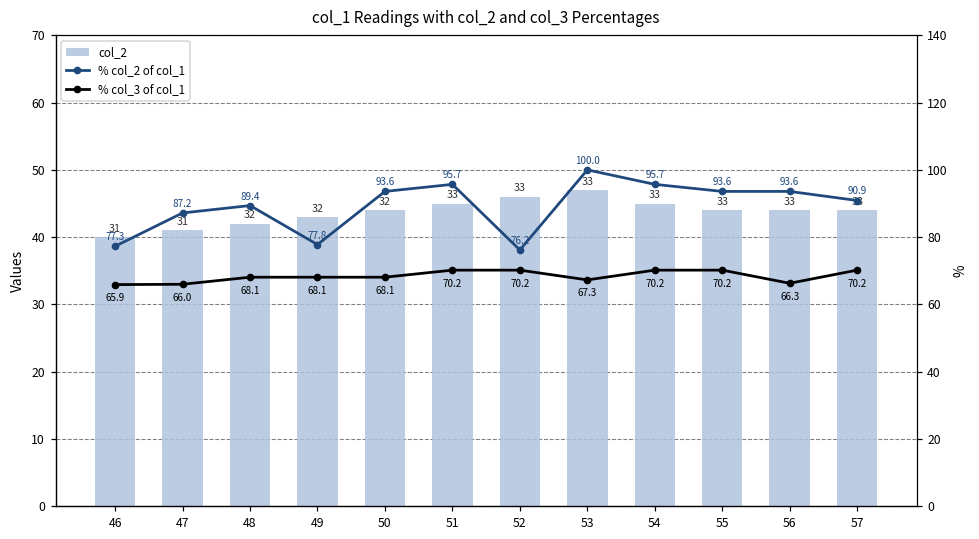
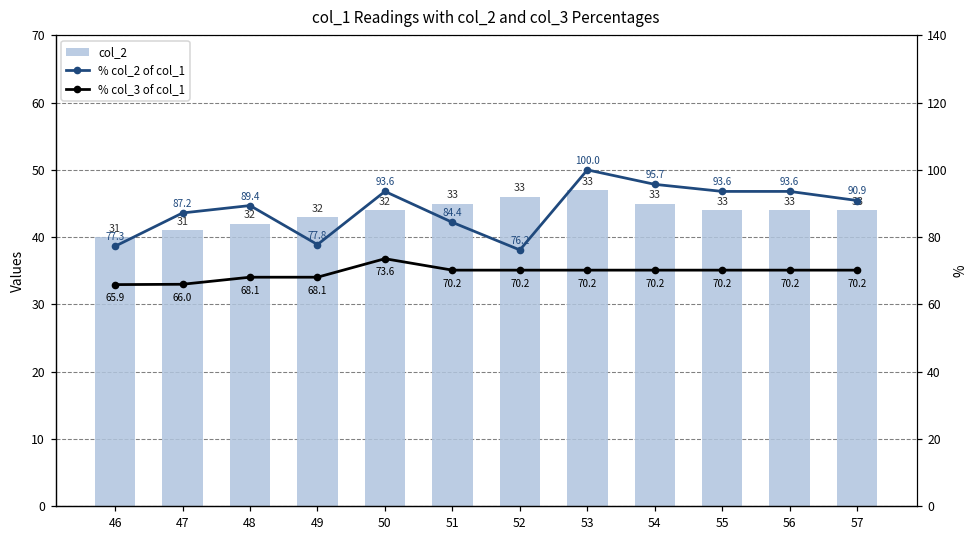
% col_3 of col_1, 50: 68.1 -> 73.6
% col_2 of col_1, 51: 95.7 -> 84.4
% col_3 of col_1, 53: 67.3 -> 70.2
% col_3 of col_1, 56: 66.3 -> 70.2
